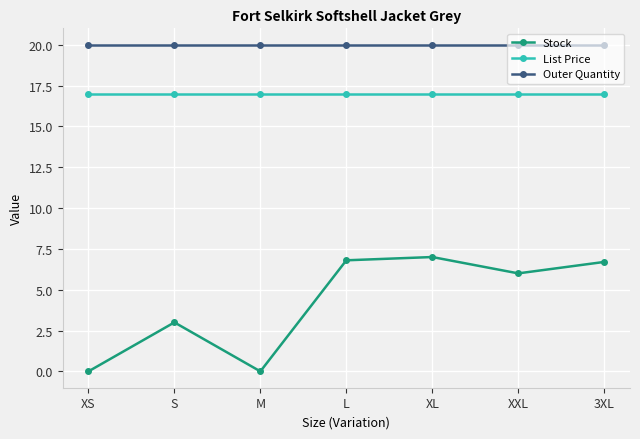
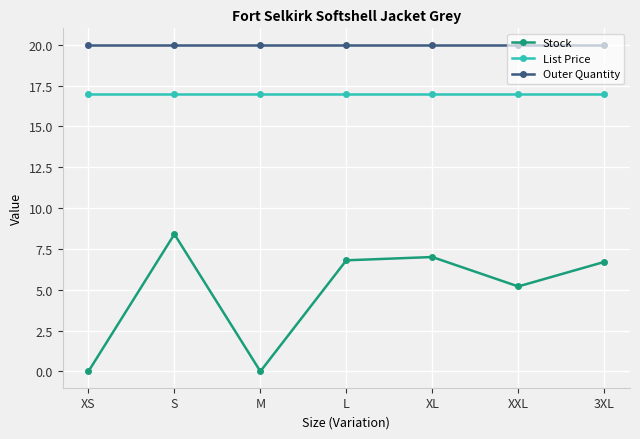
Stock, S: 3.0 -> 8.4
Stock, XXL: 6.0 -> 5.2
